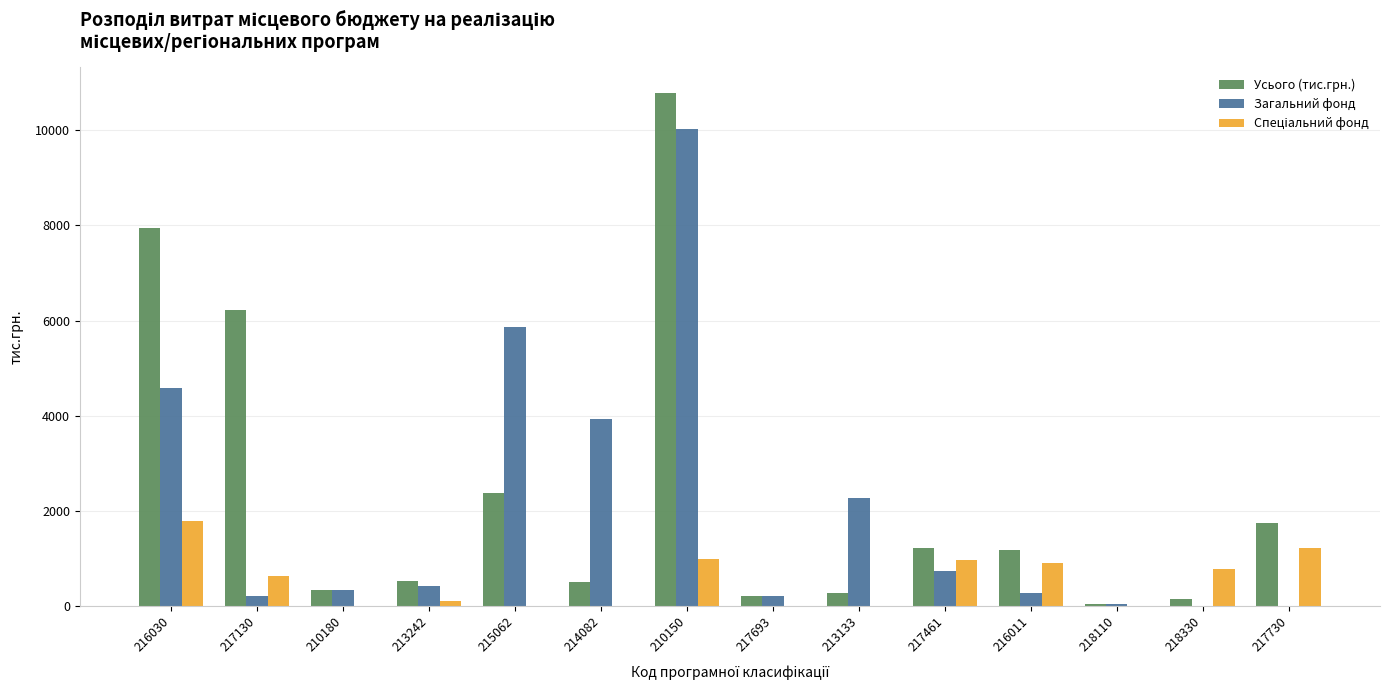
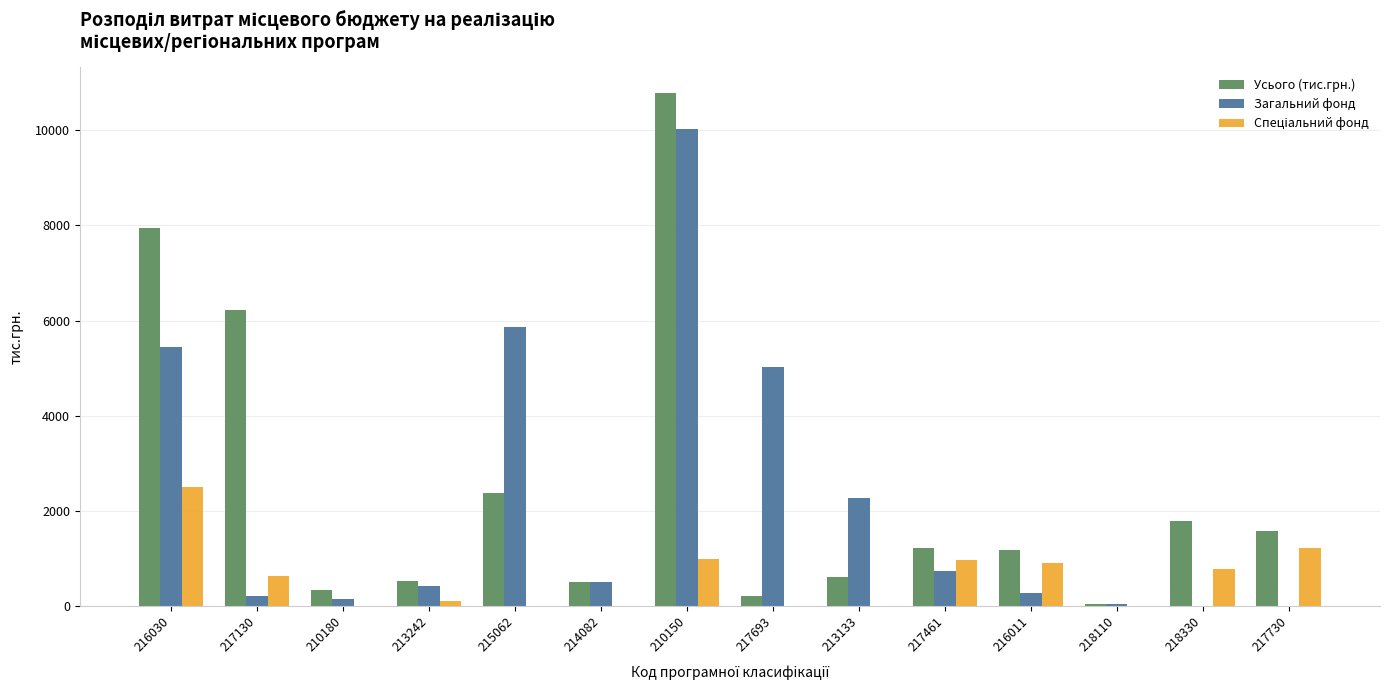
Загальний фонд, 216030: 4600 -> 5400
Спеціальний фонд, 216030: 1800 -> 2500
Загальний фонд, 210180: 300 -> 100
Загальний фонд, 214082: 3900 -> 500
Загальний фонд, 217693: 200 -> 5000
Усього (тис.грн.), 213133: 300 -> 600
Усього (тис.грн.), 218330: 200 -> 1800
Усього (тис.грн.), 217730: 1700 -> 1600
